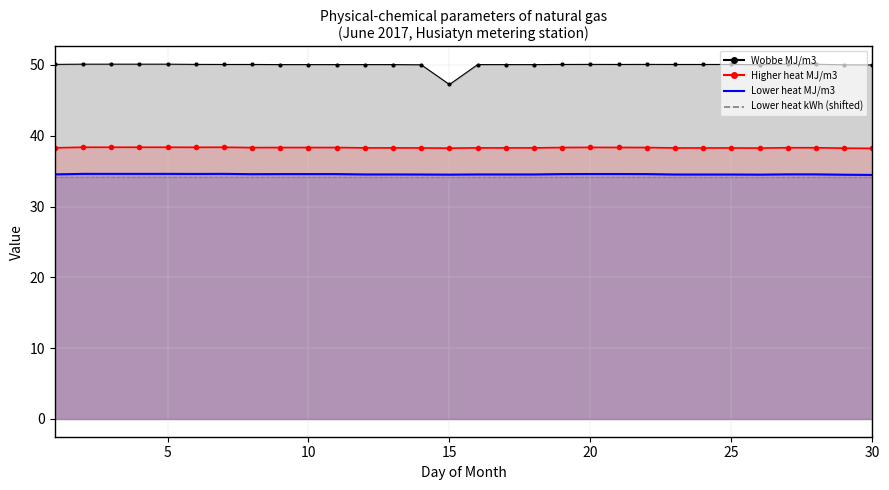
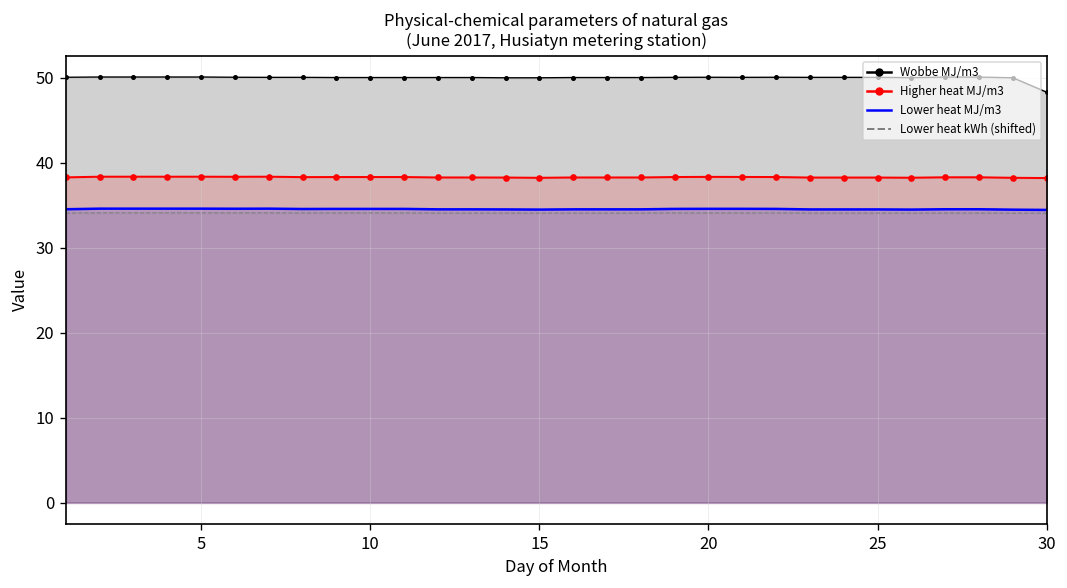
Wobbe MJ/m3, 15: 47 -> 50
Wobbe MJ/m3, 30: 50 -> 48
